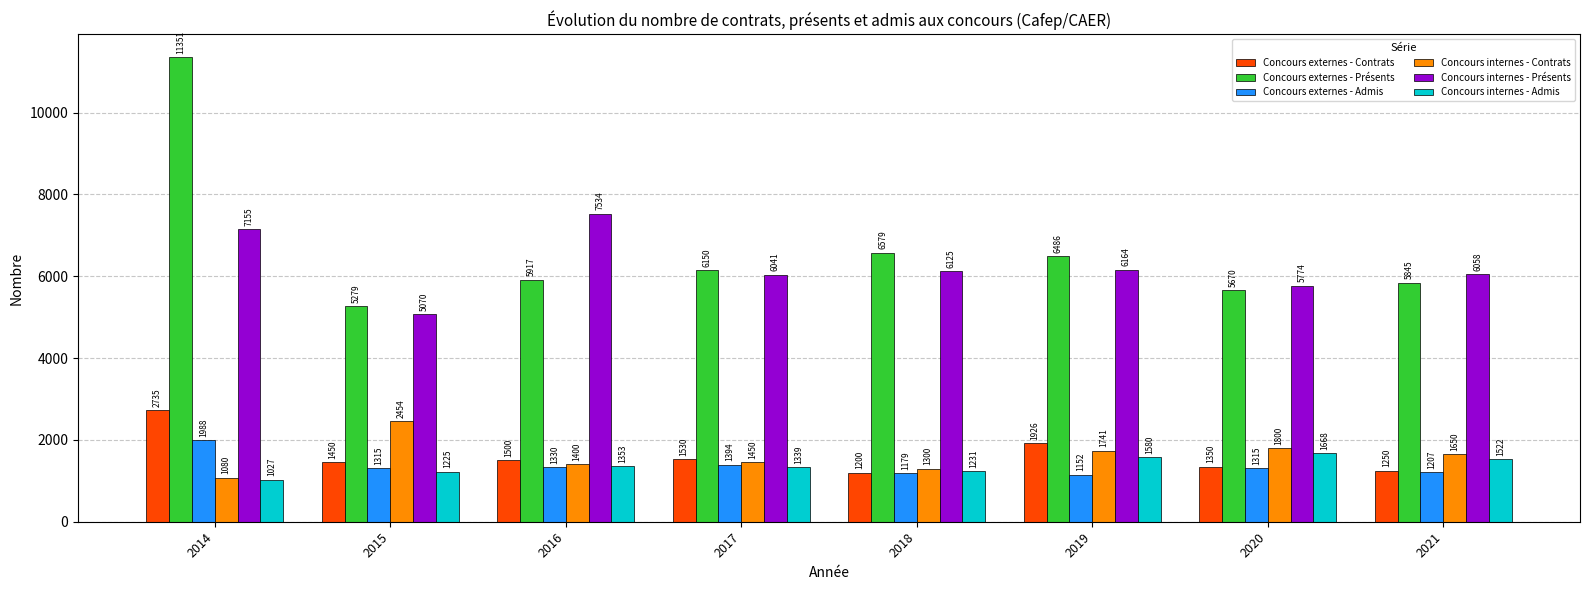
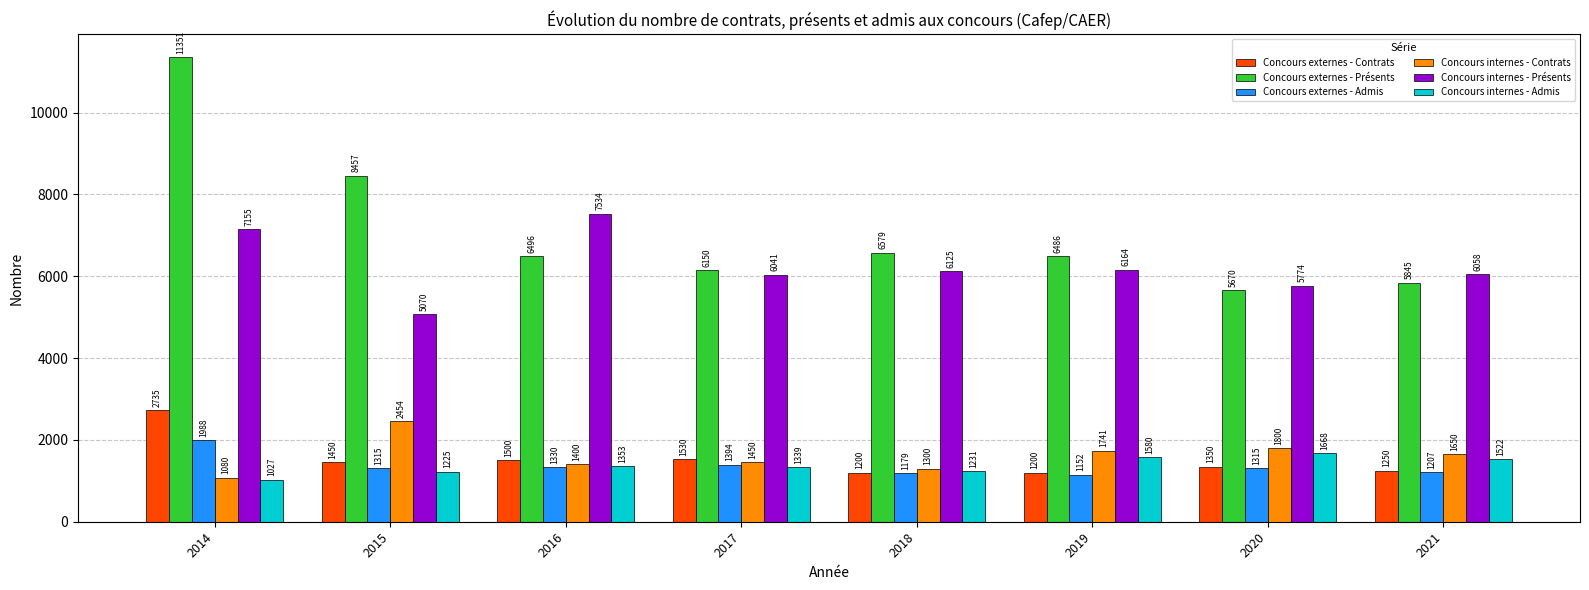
Concours externes - Présents, 2015: 5279 -> 8457
Concours externes - Présents, 2016: 5917 -> 6496
Concours externes - Contrats, 2019: 1926 -> 1200
